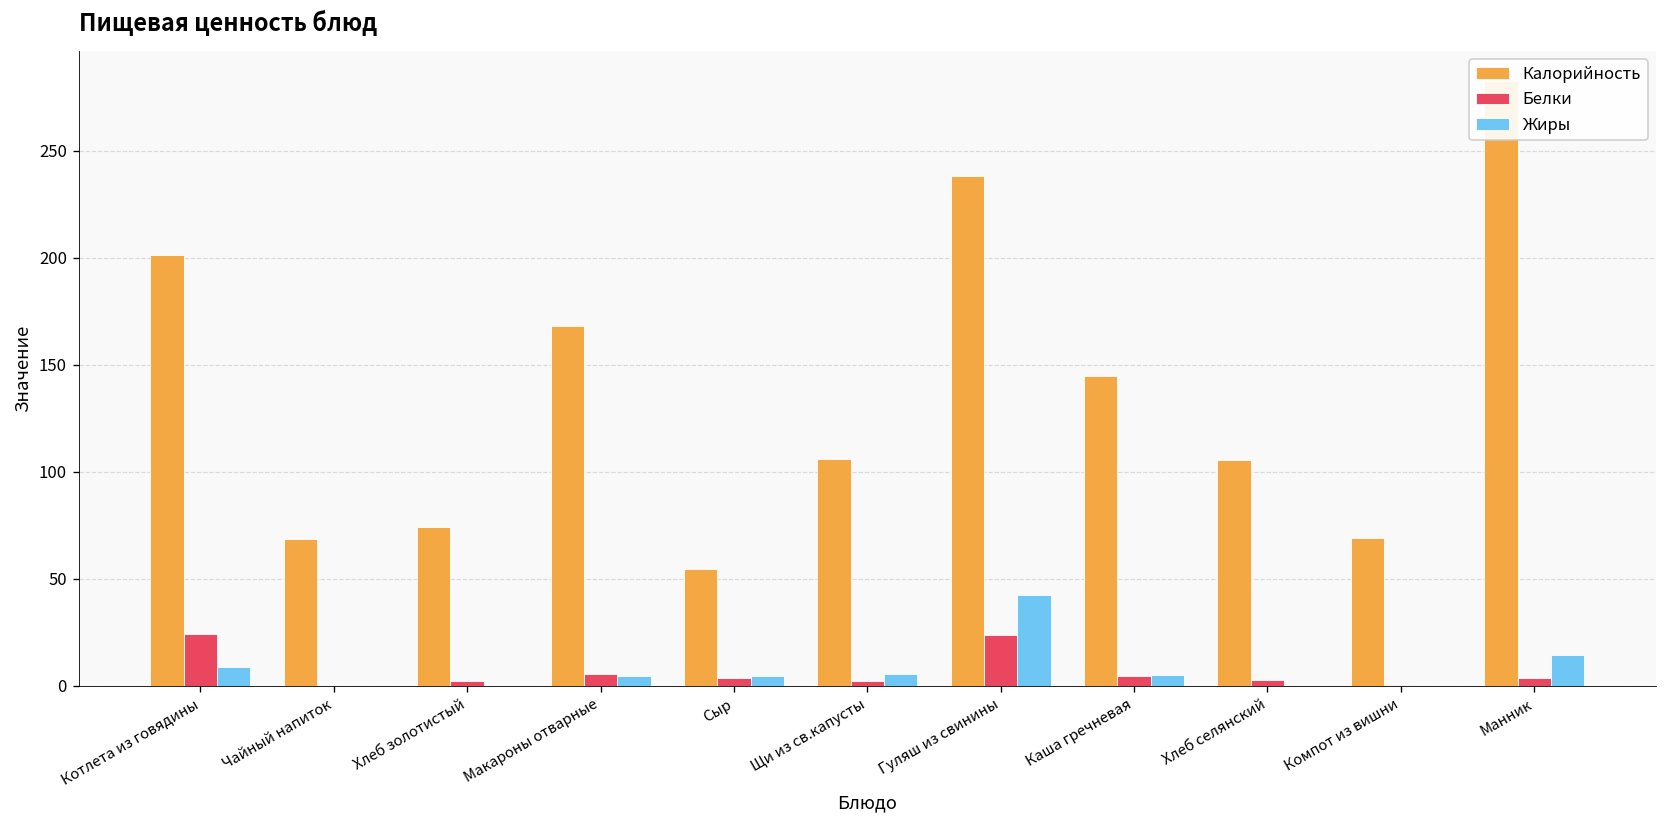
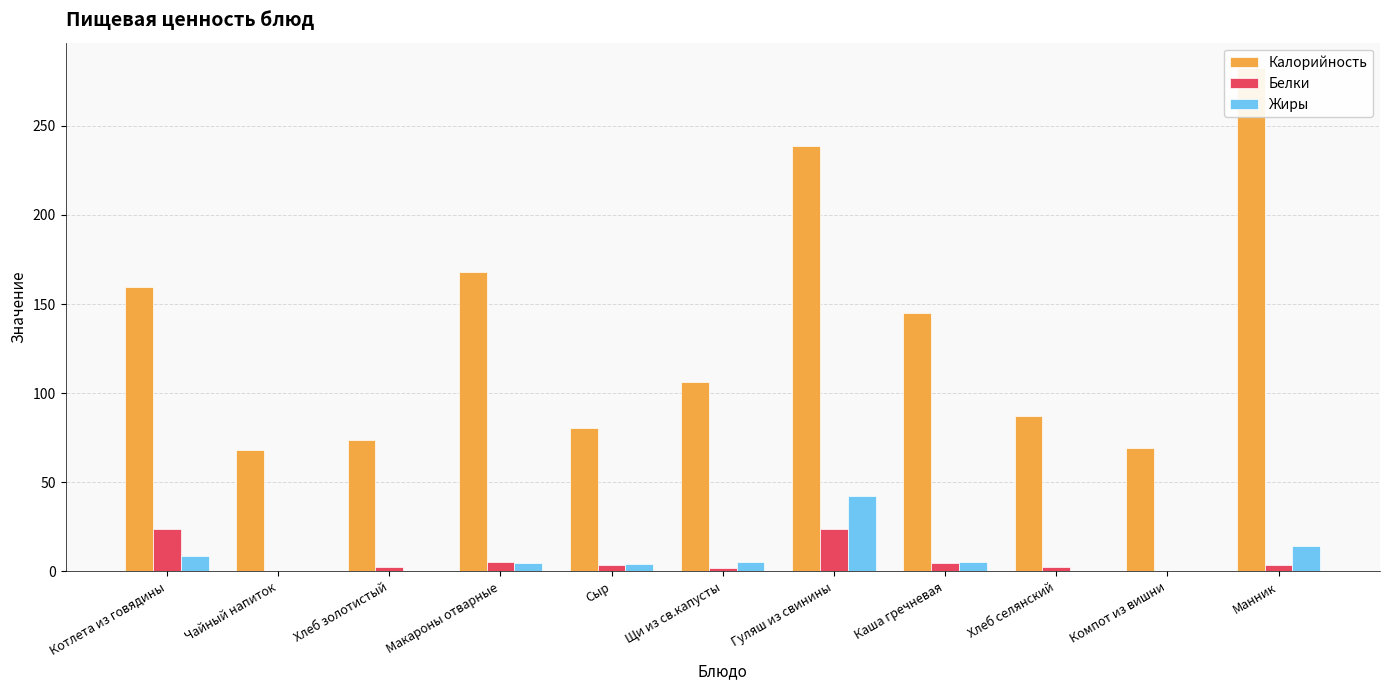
Калорийность, Котлета из говядины: 201 -> 160
Калорийность, Сыр: 55 -> 80
Калорийность, Хлеб селянский: 106 -> 87
